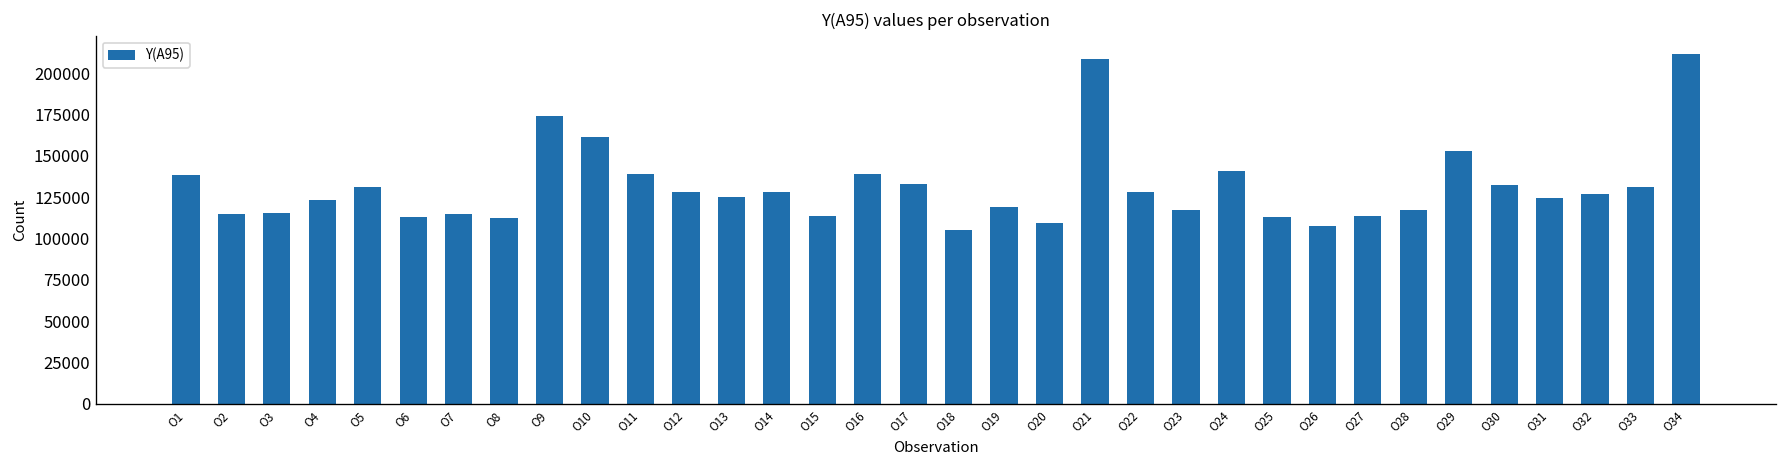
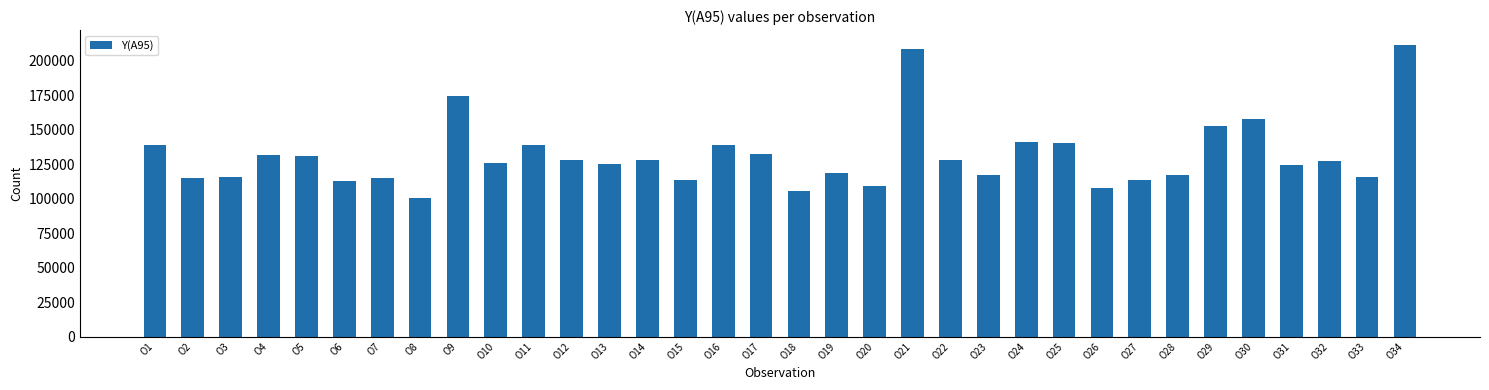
O4: 123000 -> 132000
O8: 113000 -> 100000
O10: 161000 -> 126000
O25: 113000 -> 141000
O30: 132000 -> 158000
O33: 131000 -> 116000
